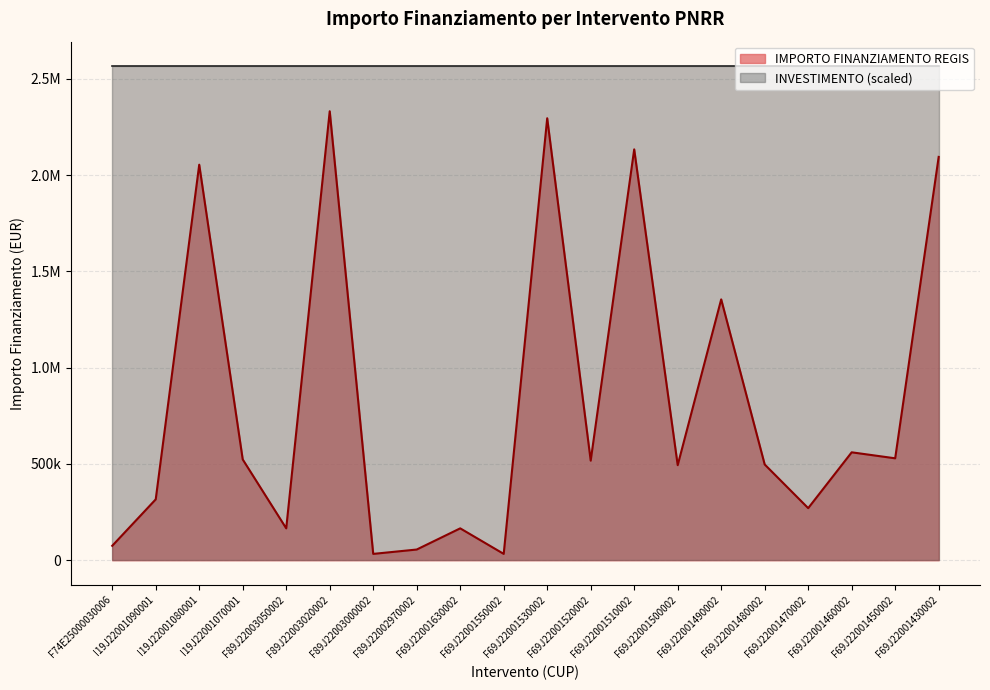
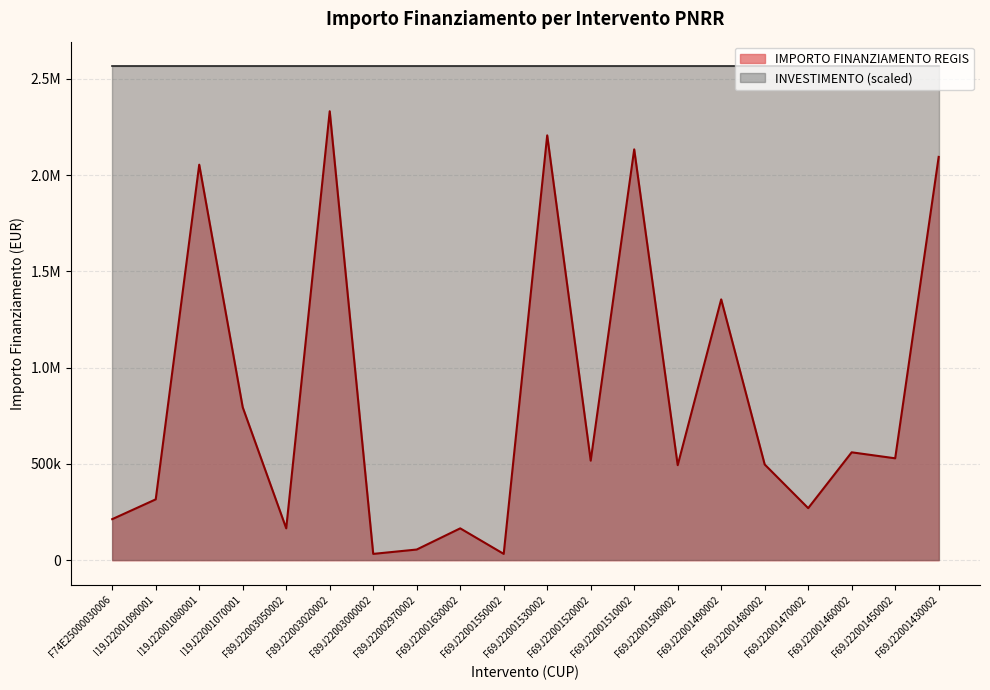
IMPORTO FINANZIAMENTO REGIS, F74E25000030006: 80000 -> 210000
IMPORTO FINANZIAMENTO REGIS, I19J22001070001: 520000 -> 790000
IMPORTO FINANZIAMENTO REGIS, F69J22001530002: 2300000 -> 2210000
